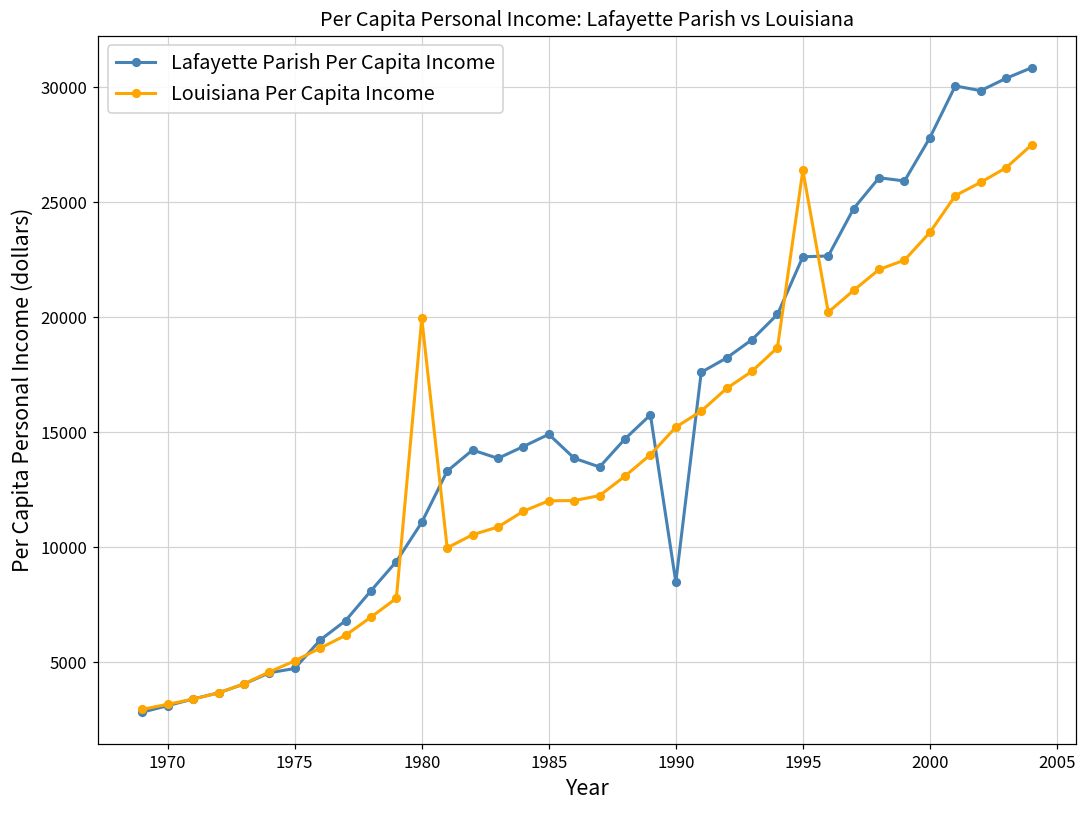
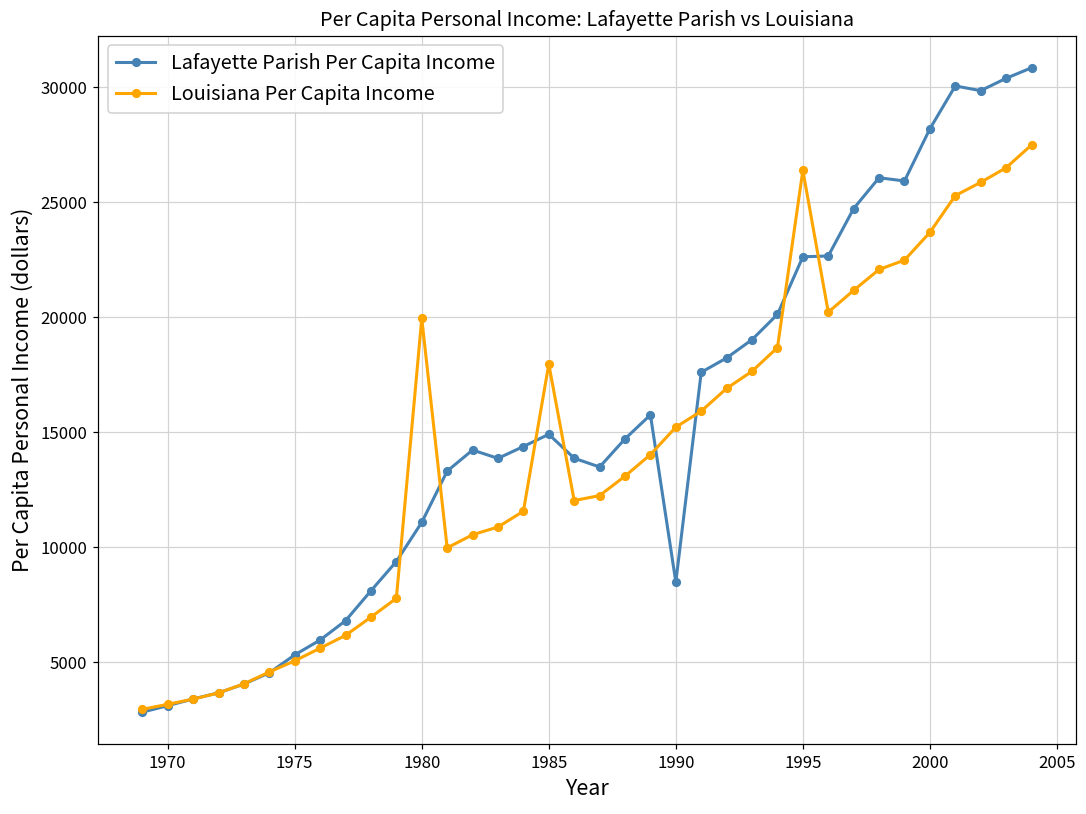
Lafayette Parish Per Capita Income, 1975: 4700 -> 5300
Louisiana Per Capita Income, 1985: 12000 -> 18000
Lafayette Parish Per Capita Income, 2000: 27800 -> 28200
